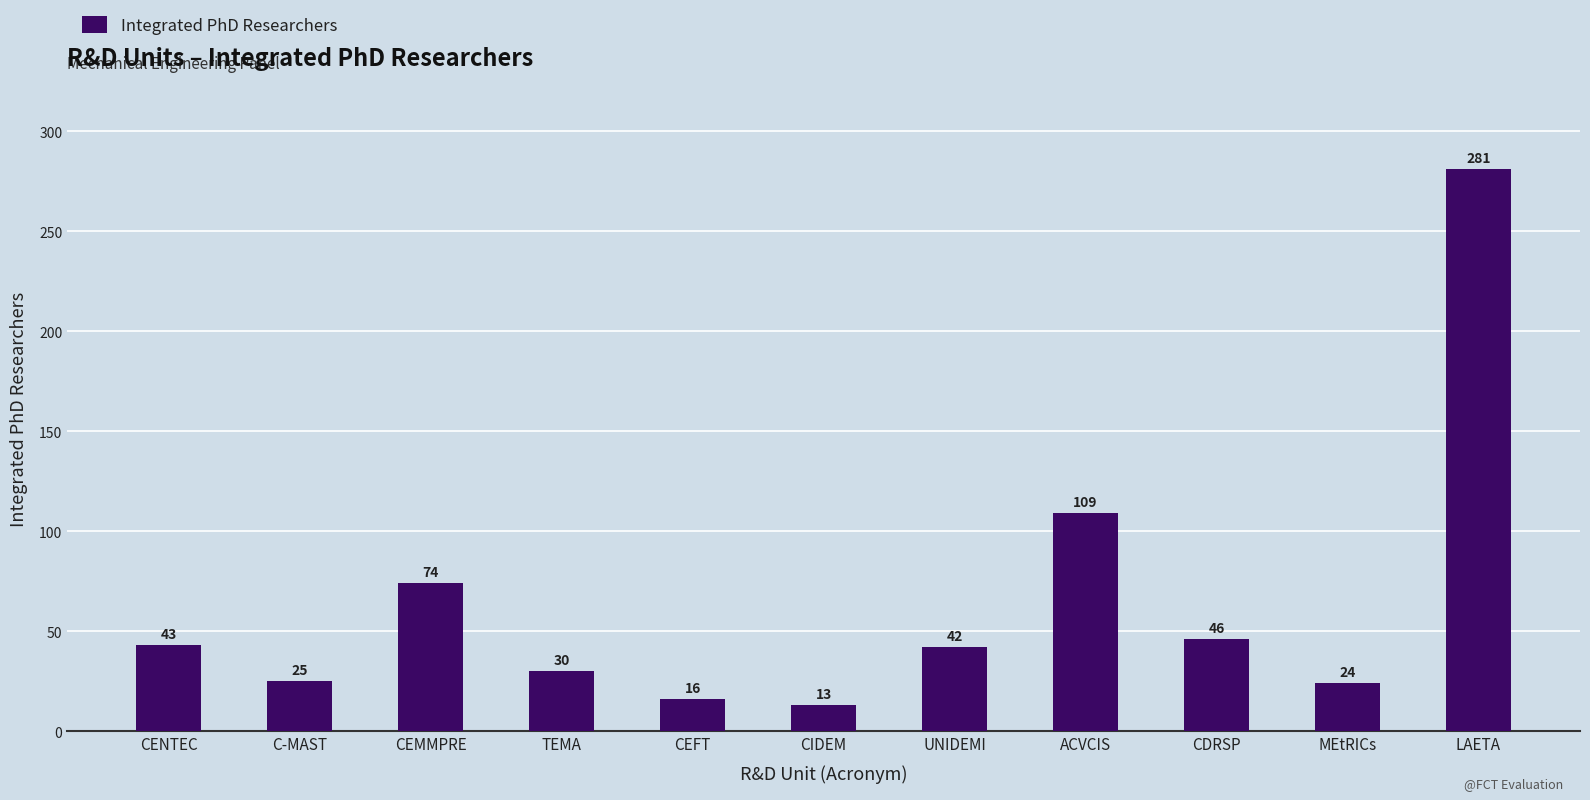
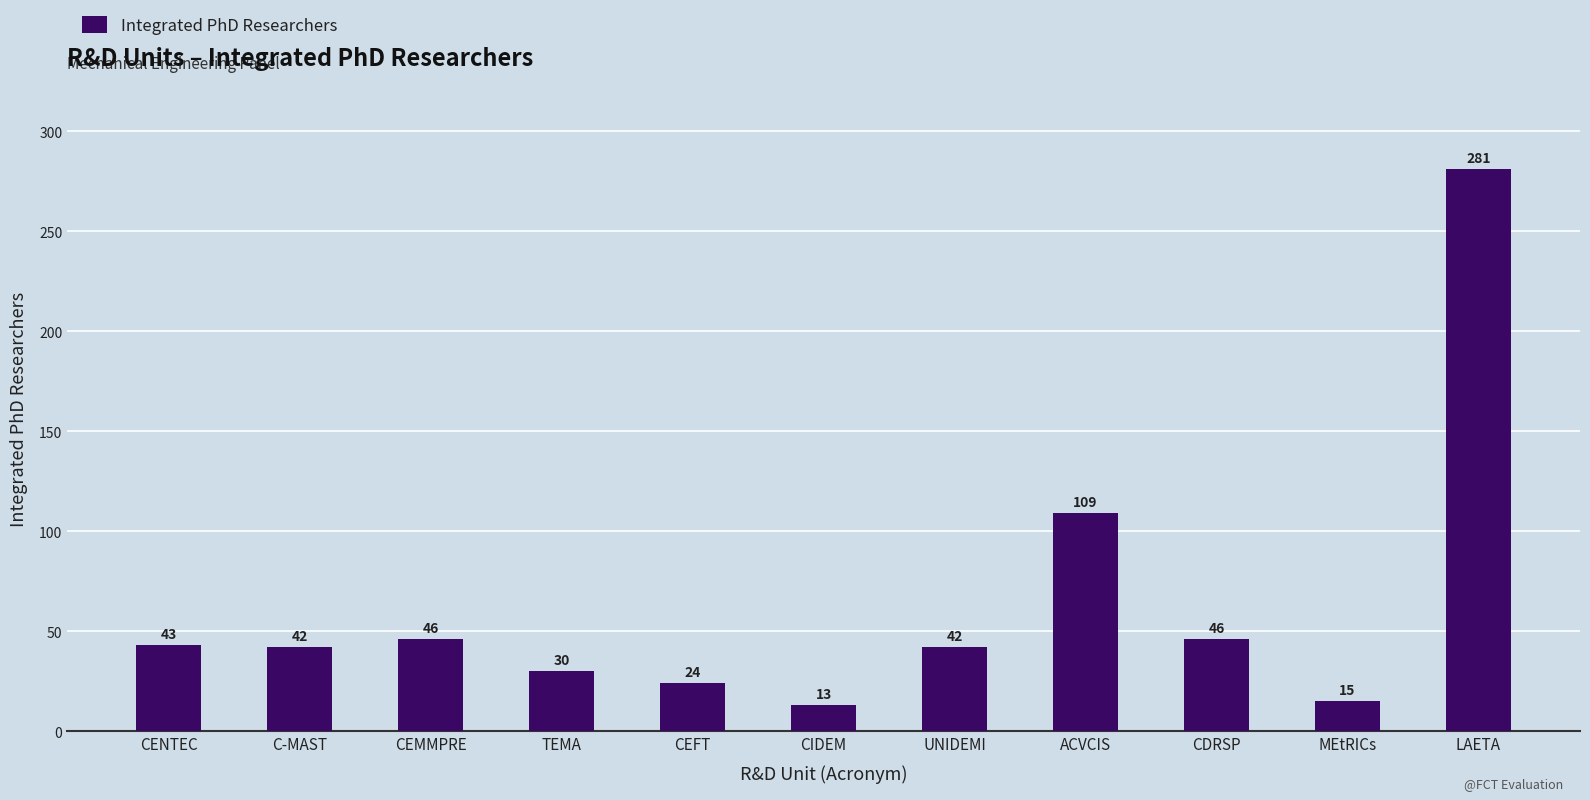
C-MAST: 25 -> 42
CEMMPRE: 74 -> 46
CEFT: 16 -> 24
MEtRICs: 24 -> 15
